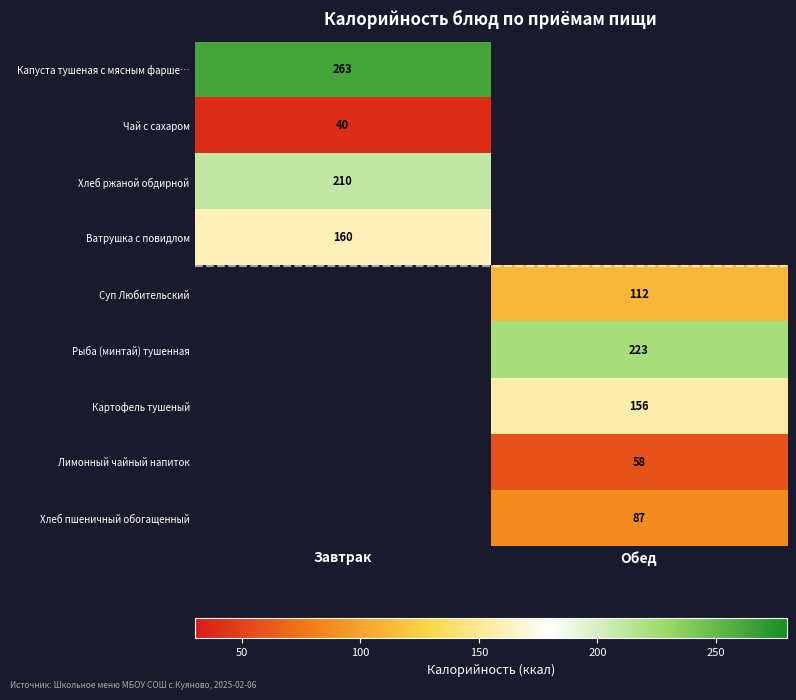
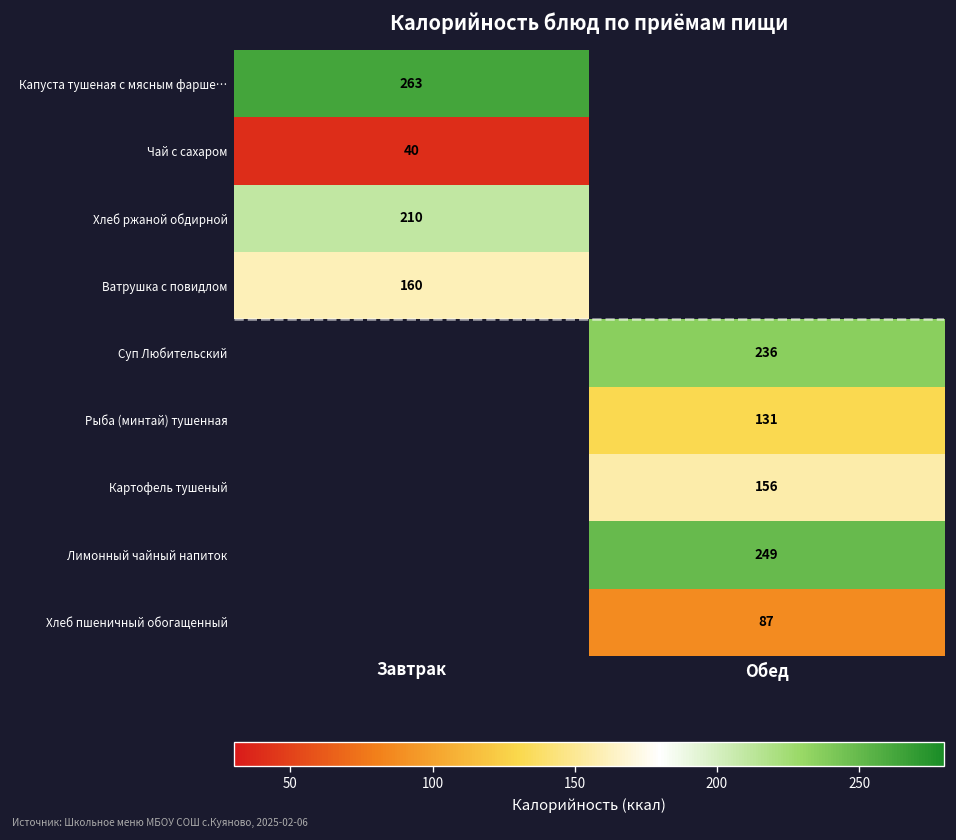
Суп Любительский, Обед: 112 -> 236
Рыба (минтай) тушенная, Обед: 223 -> 131
Лимонный чайный напиток, Обед: 58 -> 249
